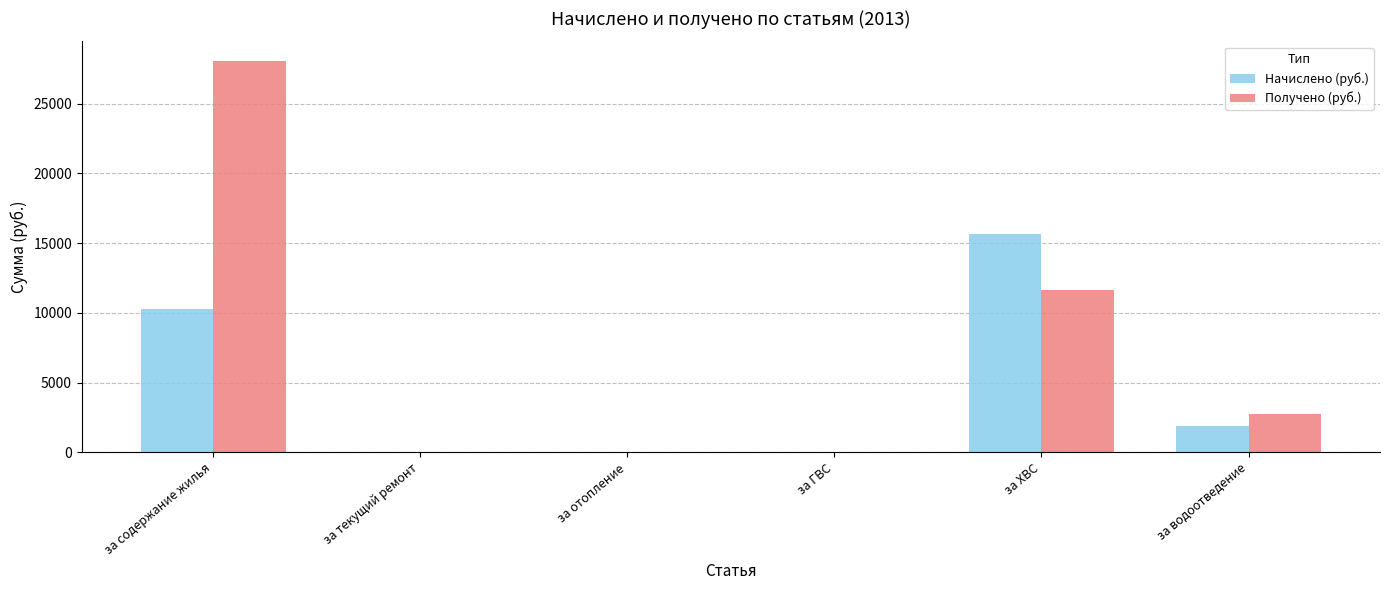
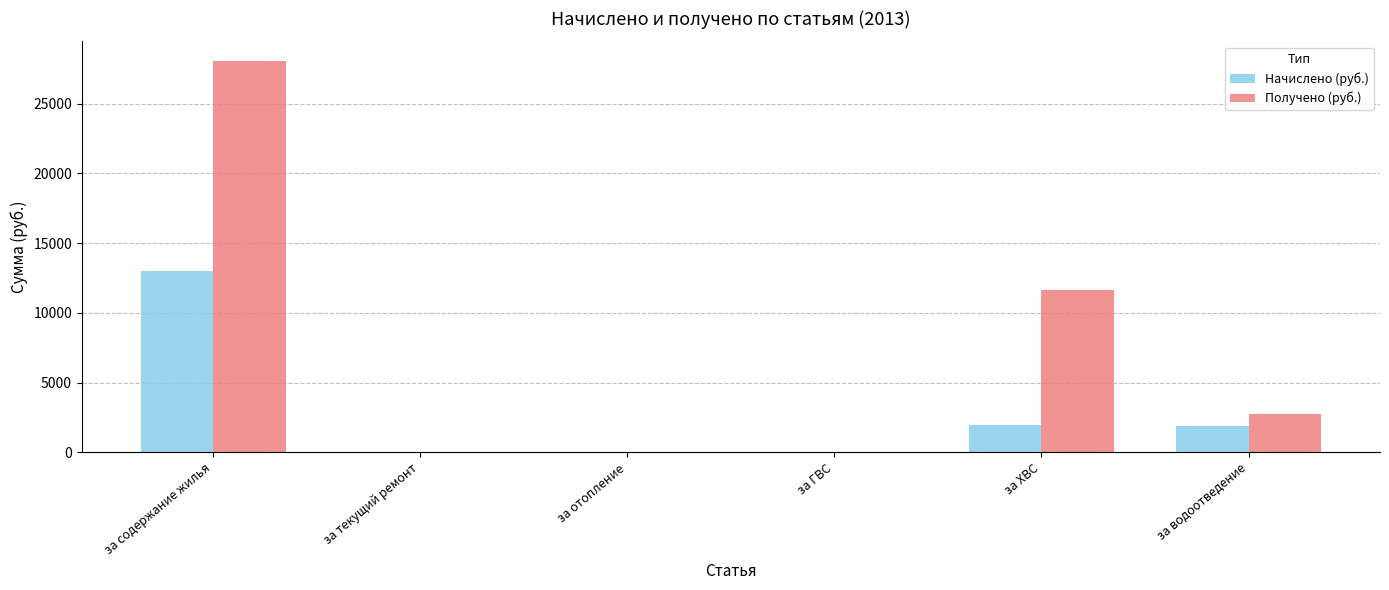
Начислено (руб.), за содержание жилья: 10300 -> 13000
Начислено (руб.), за ХВС: 15600 -> 2000
